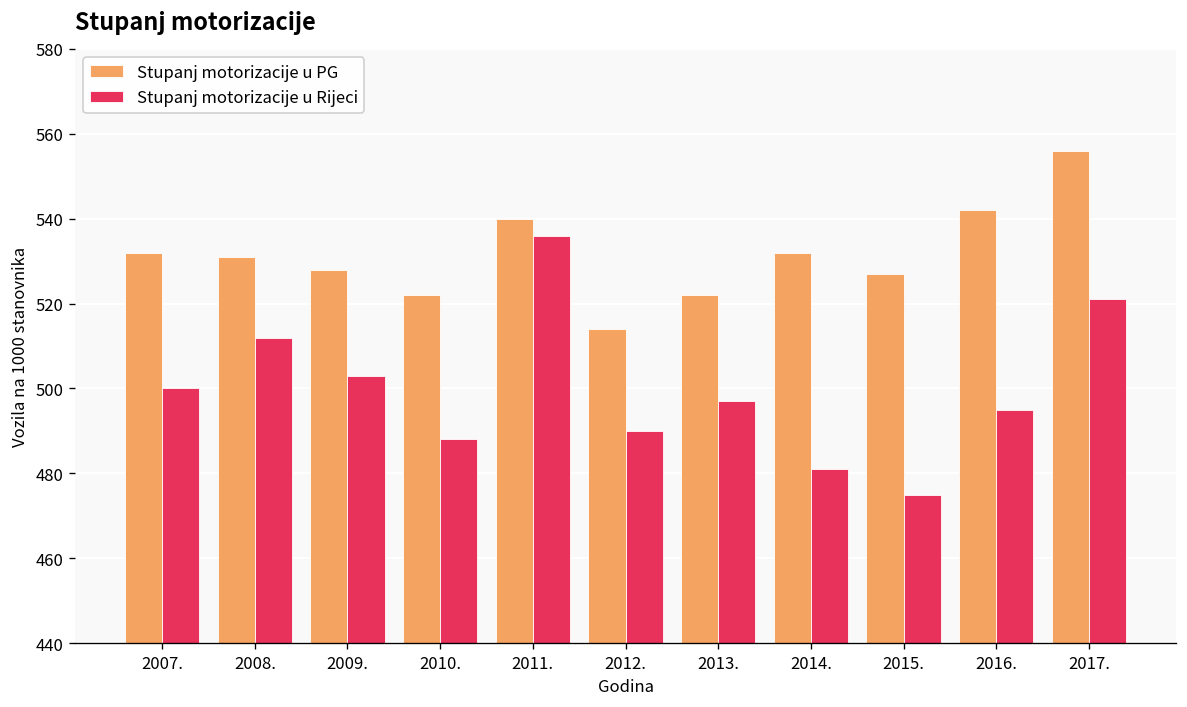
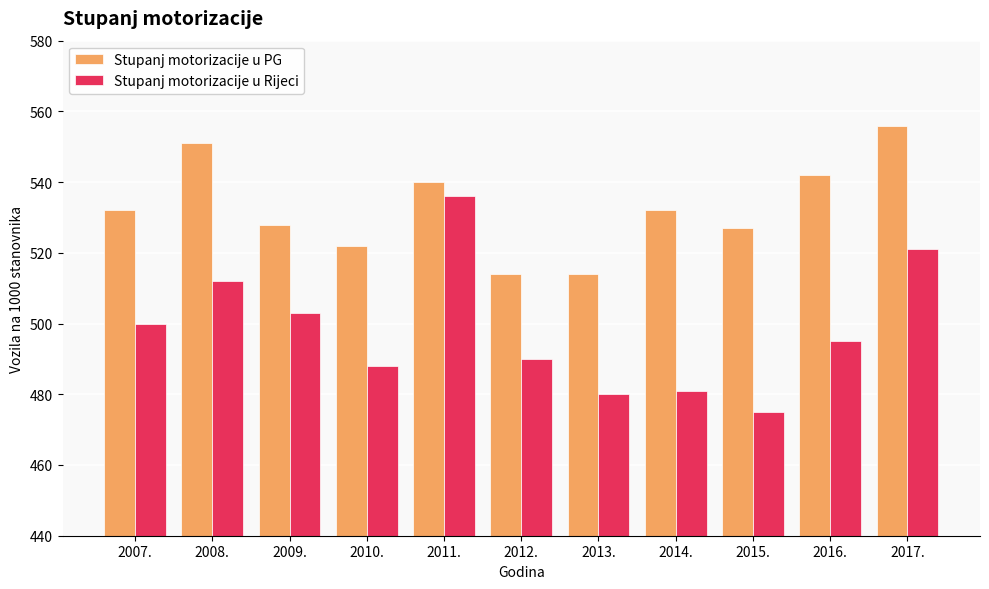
Stupanj motorizacije u PG, 2008.: 531 -> 551
Stupanj motorizacije u PG, 2013.: 522 -> 514
Stupanj motorizacije u Rijeci, 2013.: 497 -> 480
